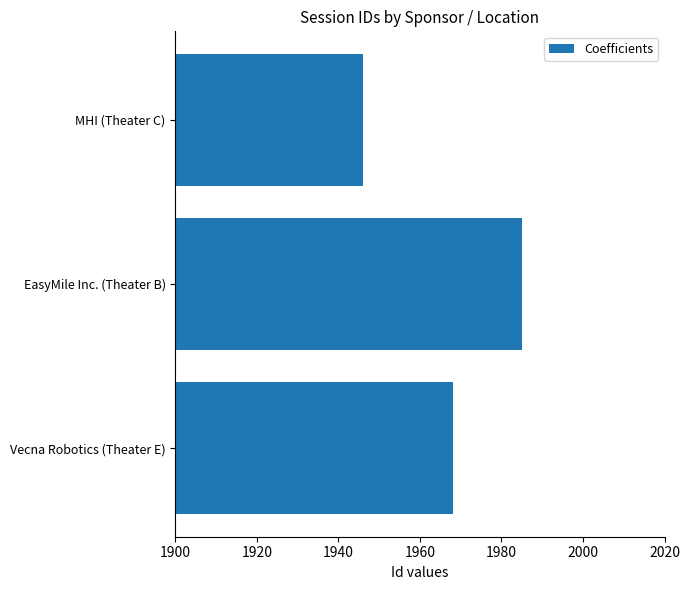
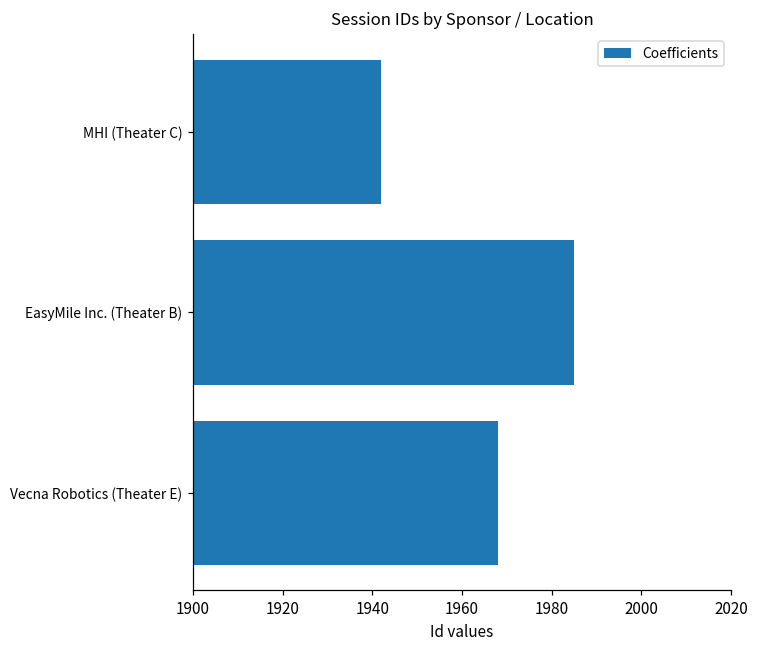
MHI (Theater C): 1946 -> 1942
